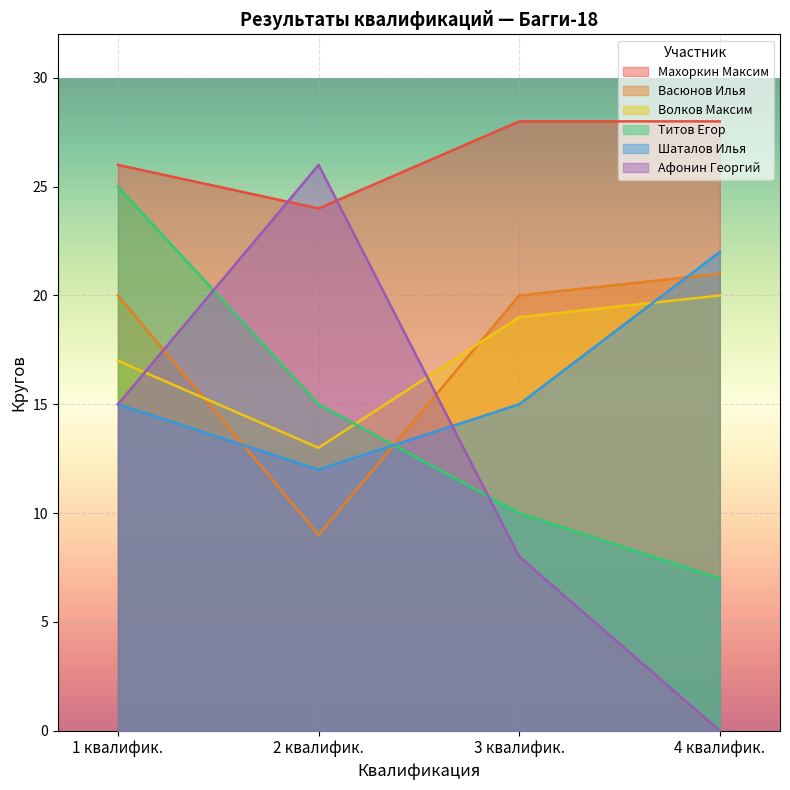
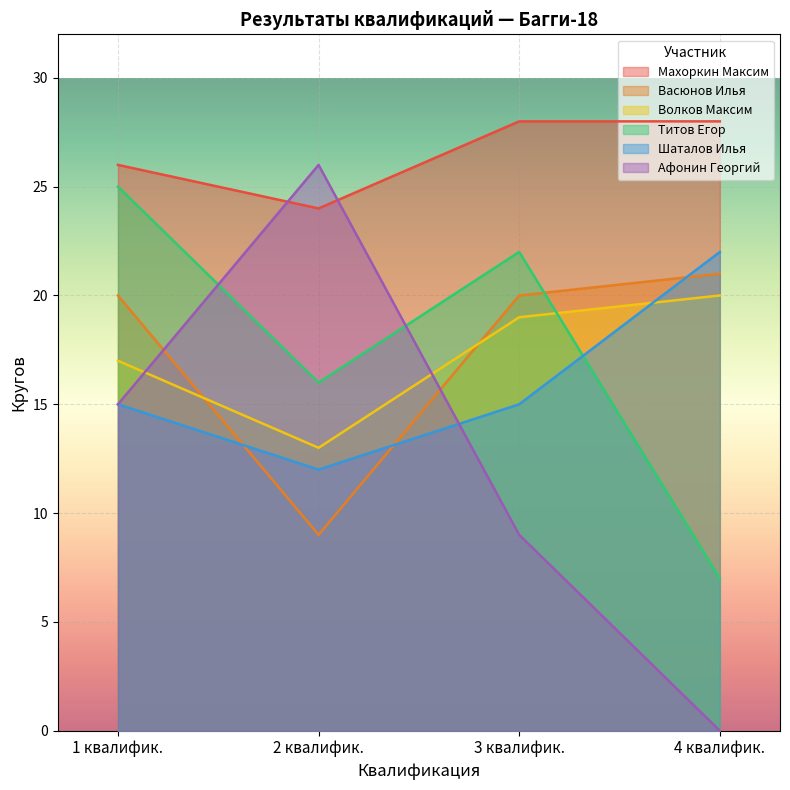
Титов Егор, 2 квалифик.: 15 -> 16
Титов Егор, 3 квалифик.: 10 -> 22
Афонин Георгий, 3 квалифик.: 8 -> 9
